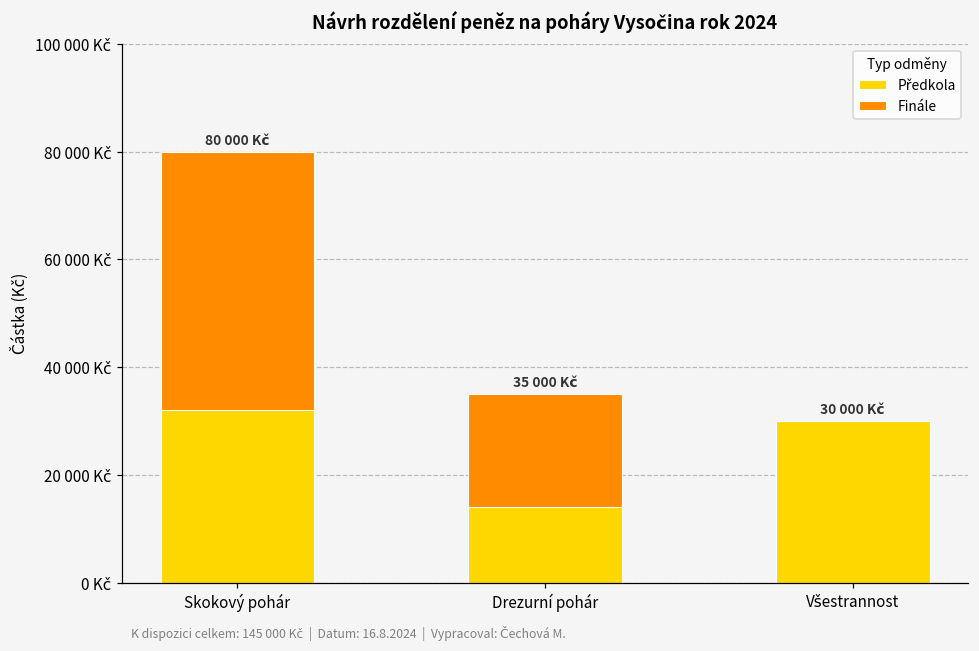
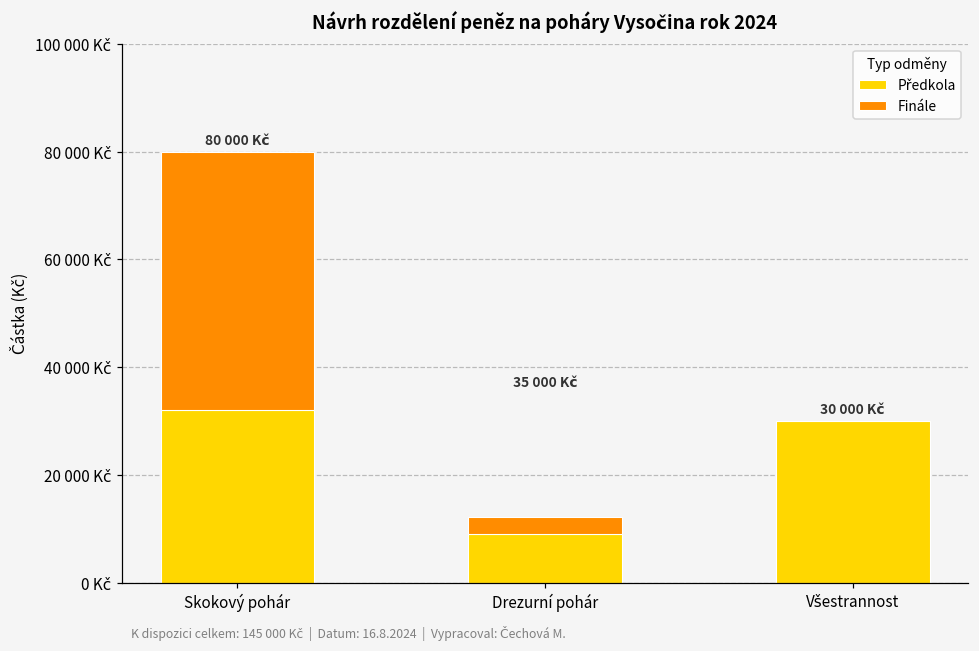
Předkola, Drezurní pohár: 14000 Kč -> 9000 Kč
Finále, Drezurní pohár: 21000 Kč -> 3000 Kč
